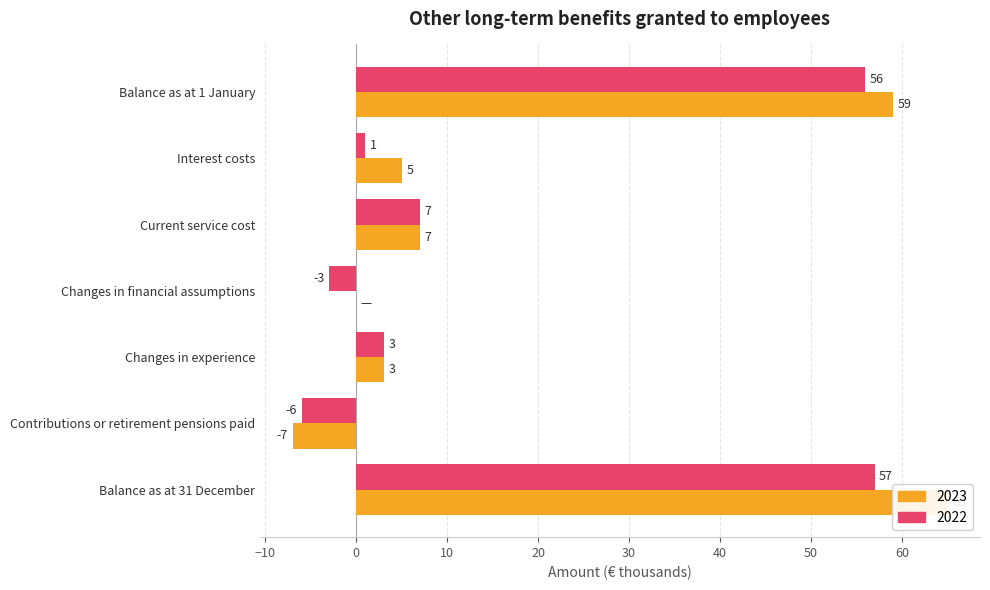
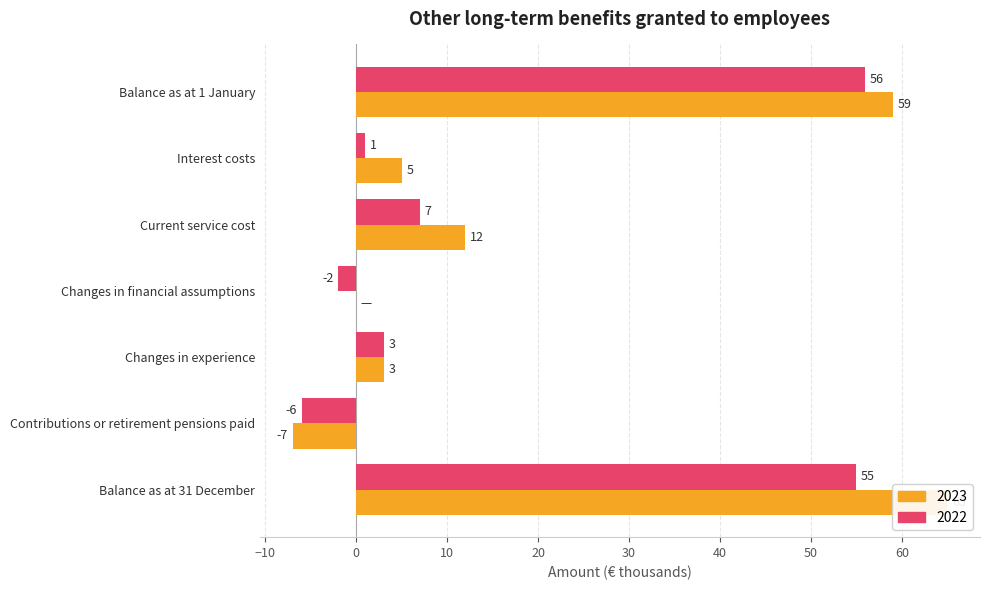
2023, Current service cost: 7 -> 12
2022, Changes in financial assumptions: -3 -> -2
2022, Balance as at 31 December: 57 -> 55
